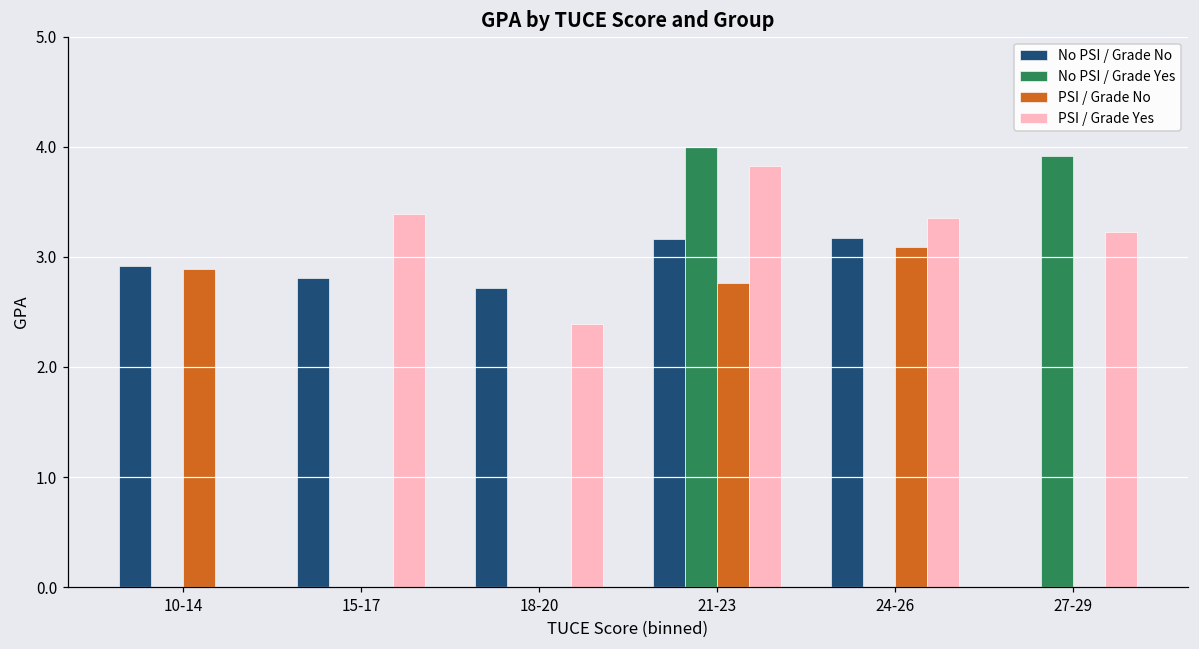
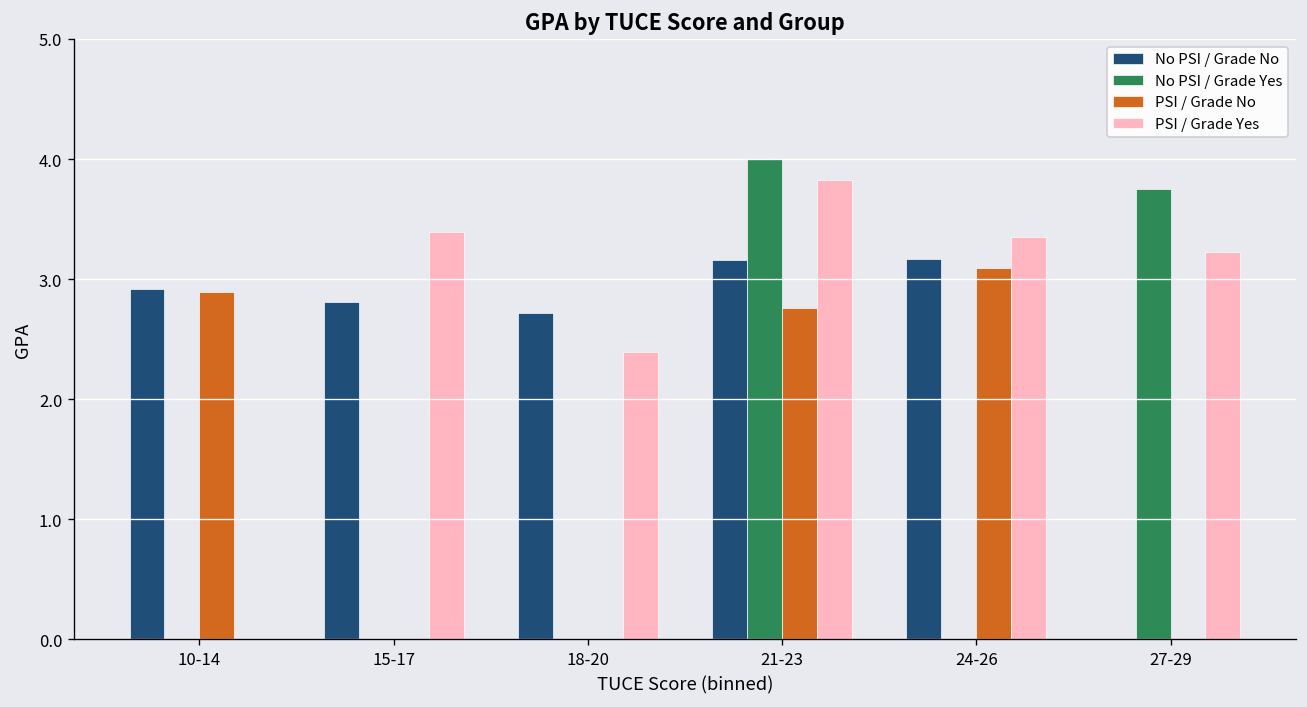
No PSI / Grade Yes, 27-29: 3.92 -> 3.75
